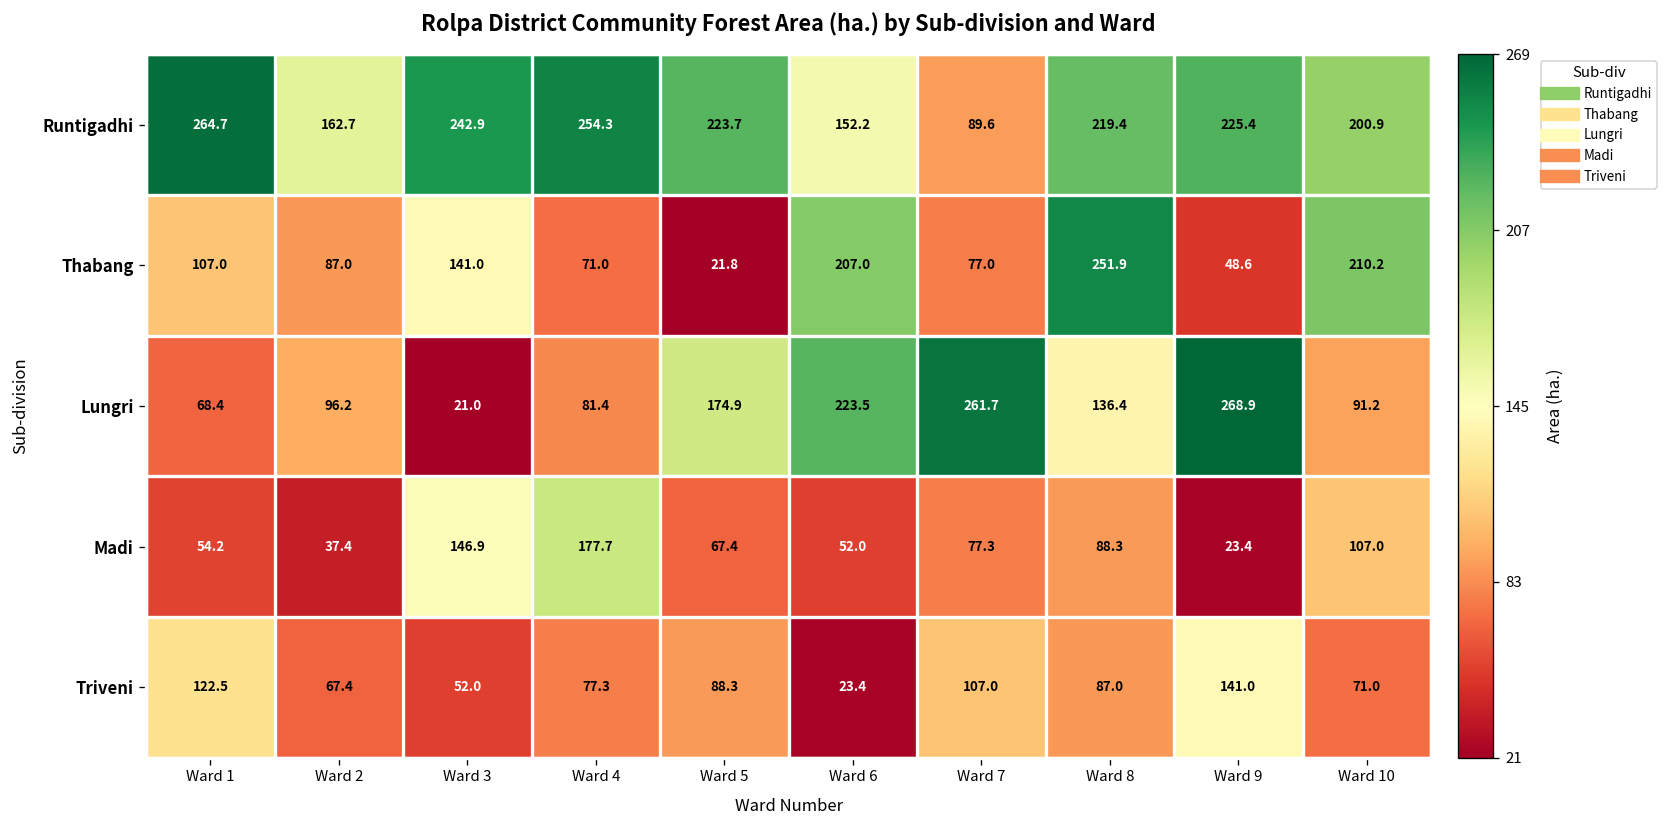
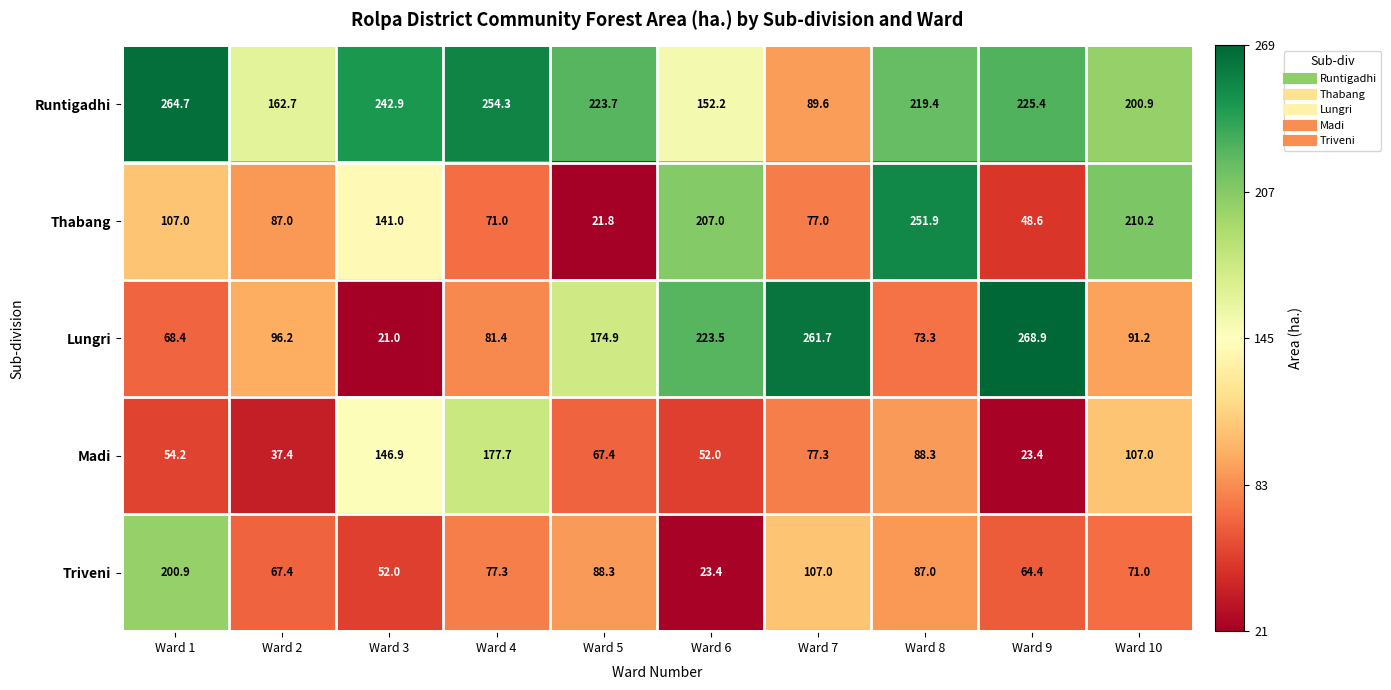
Lungri, Ward 8: 136.4 -> 73.3
Triveni, Ward 1: 122.5 -> 200.9
Triveni, Ward 9: 141.0 -> 64.4
